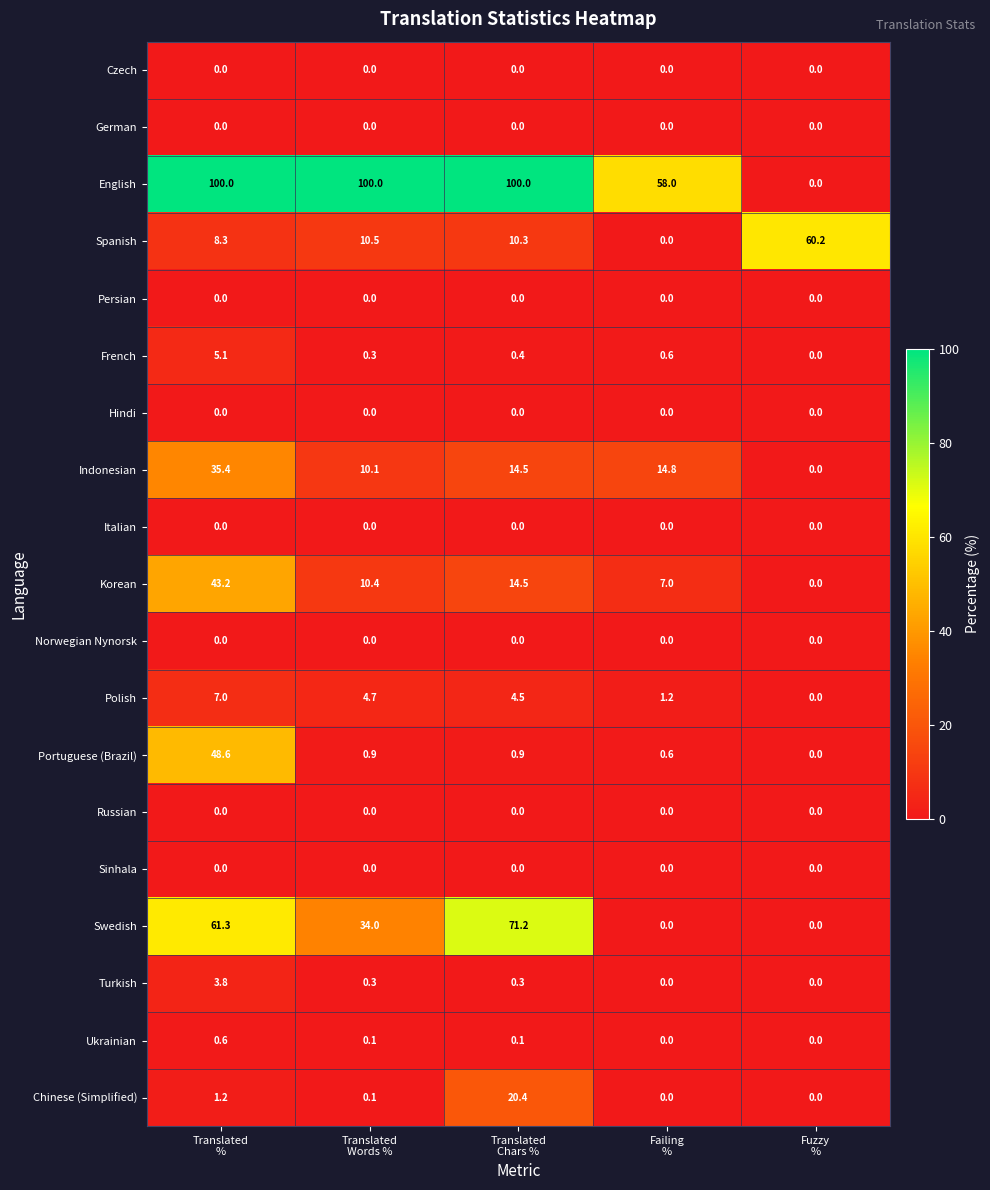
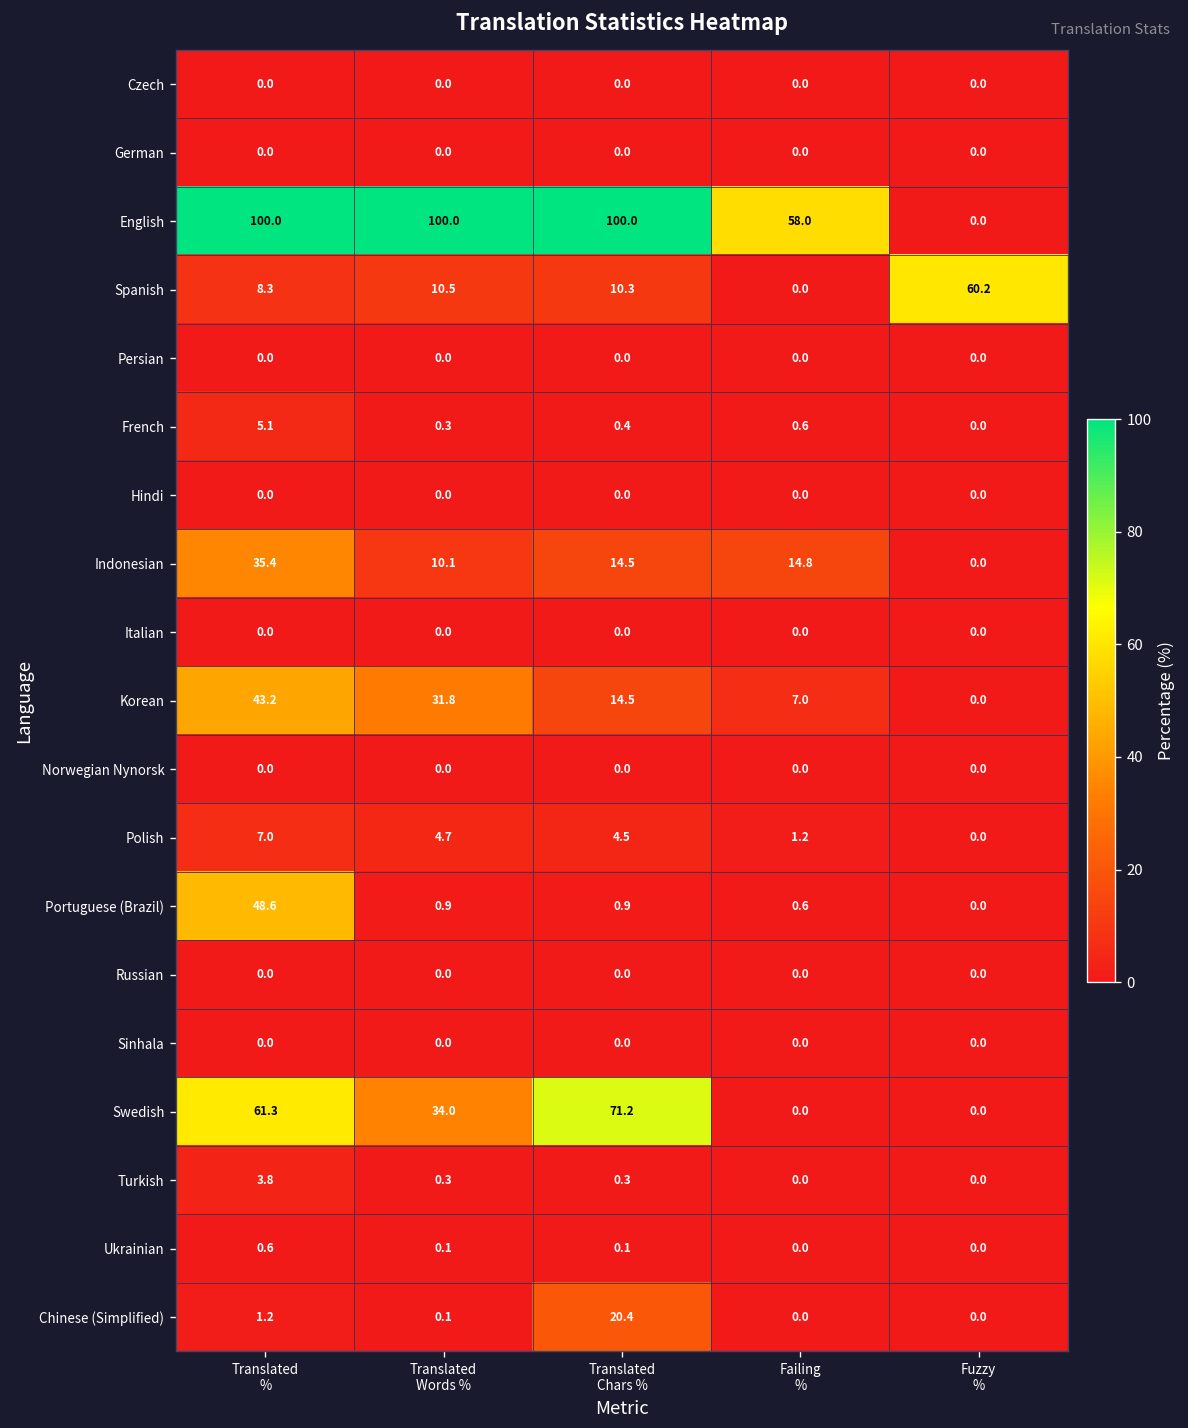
Korean, Translated Words %: 10.4 -> 31.8
